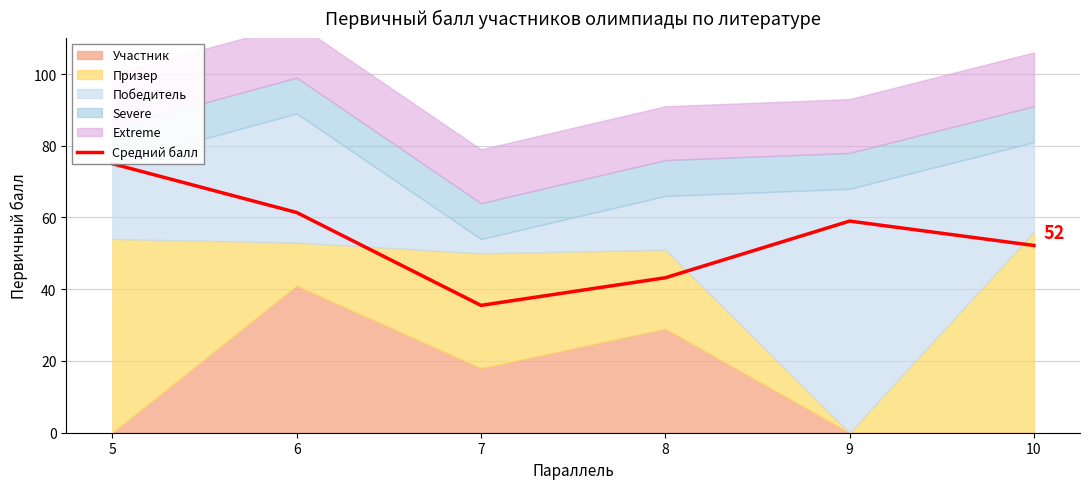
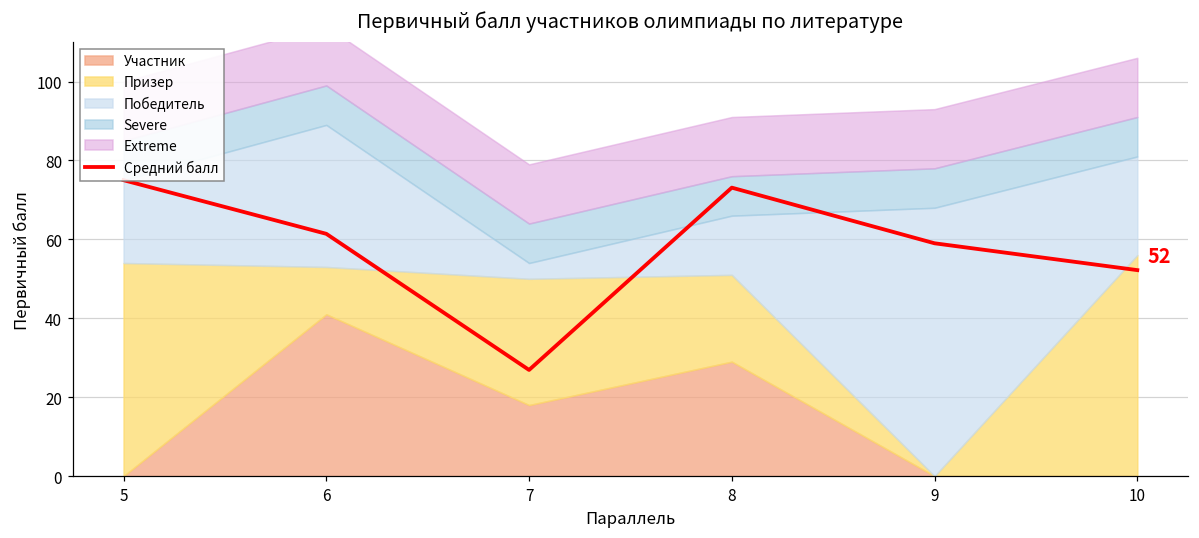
Средний балл, 7: 36 -> 27
Средний балл, 8: 43 -> 73
